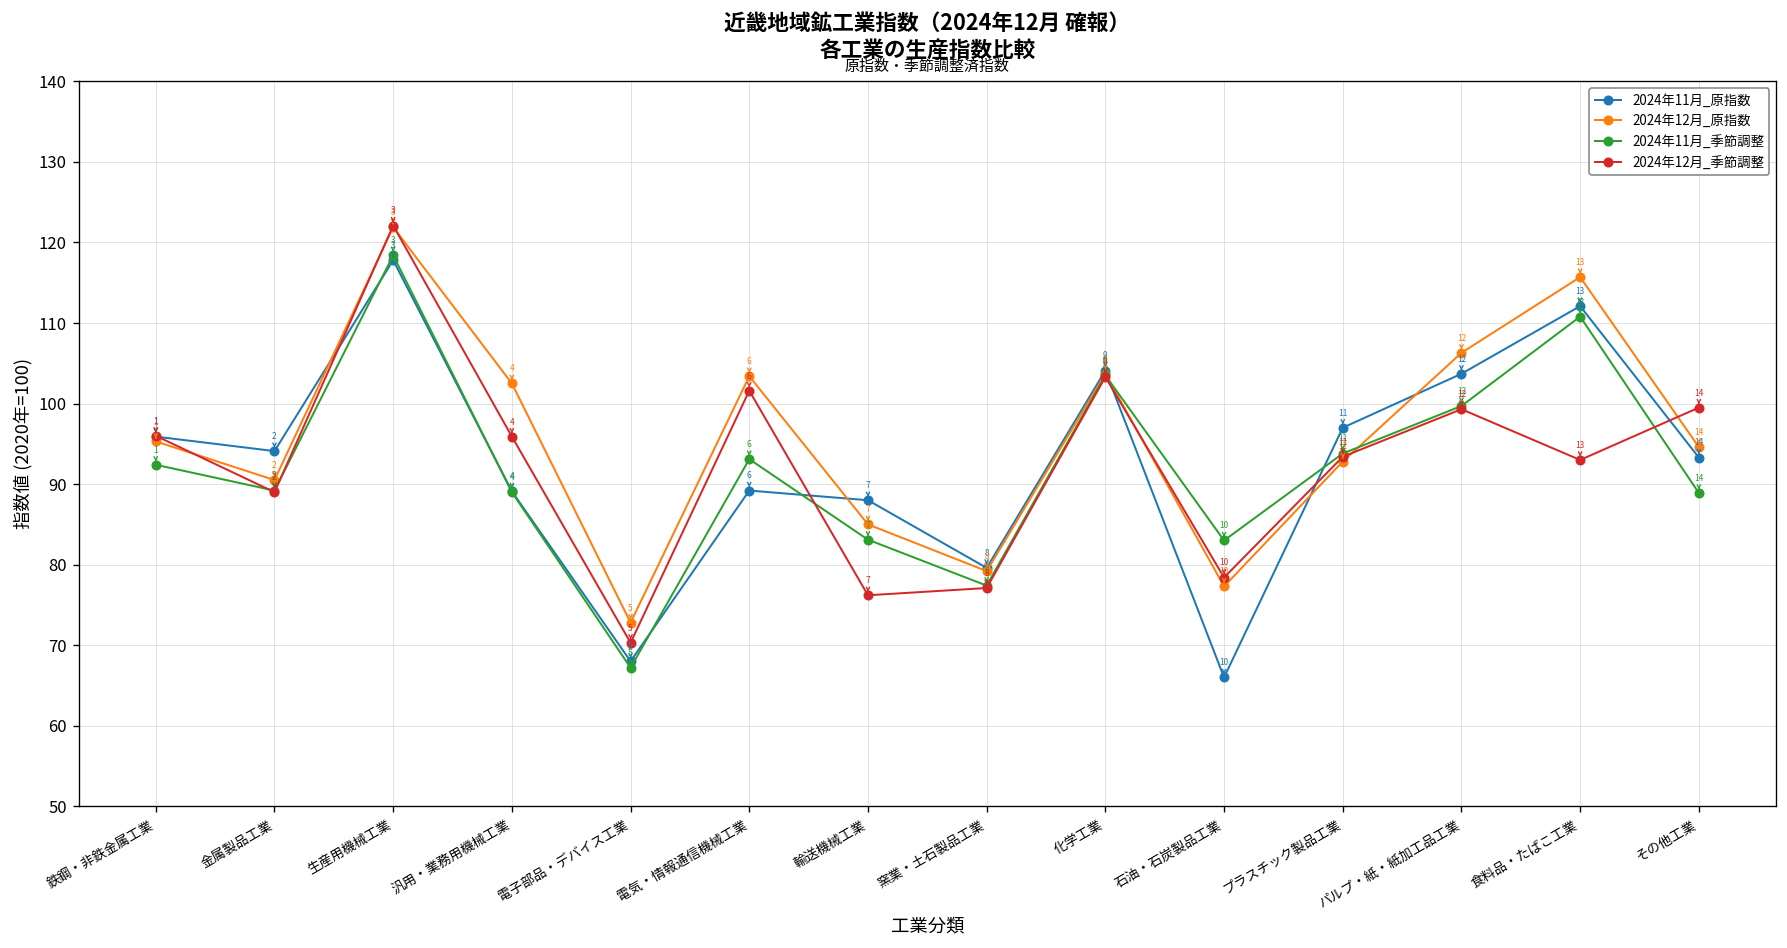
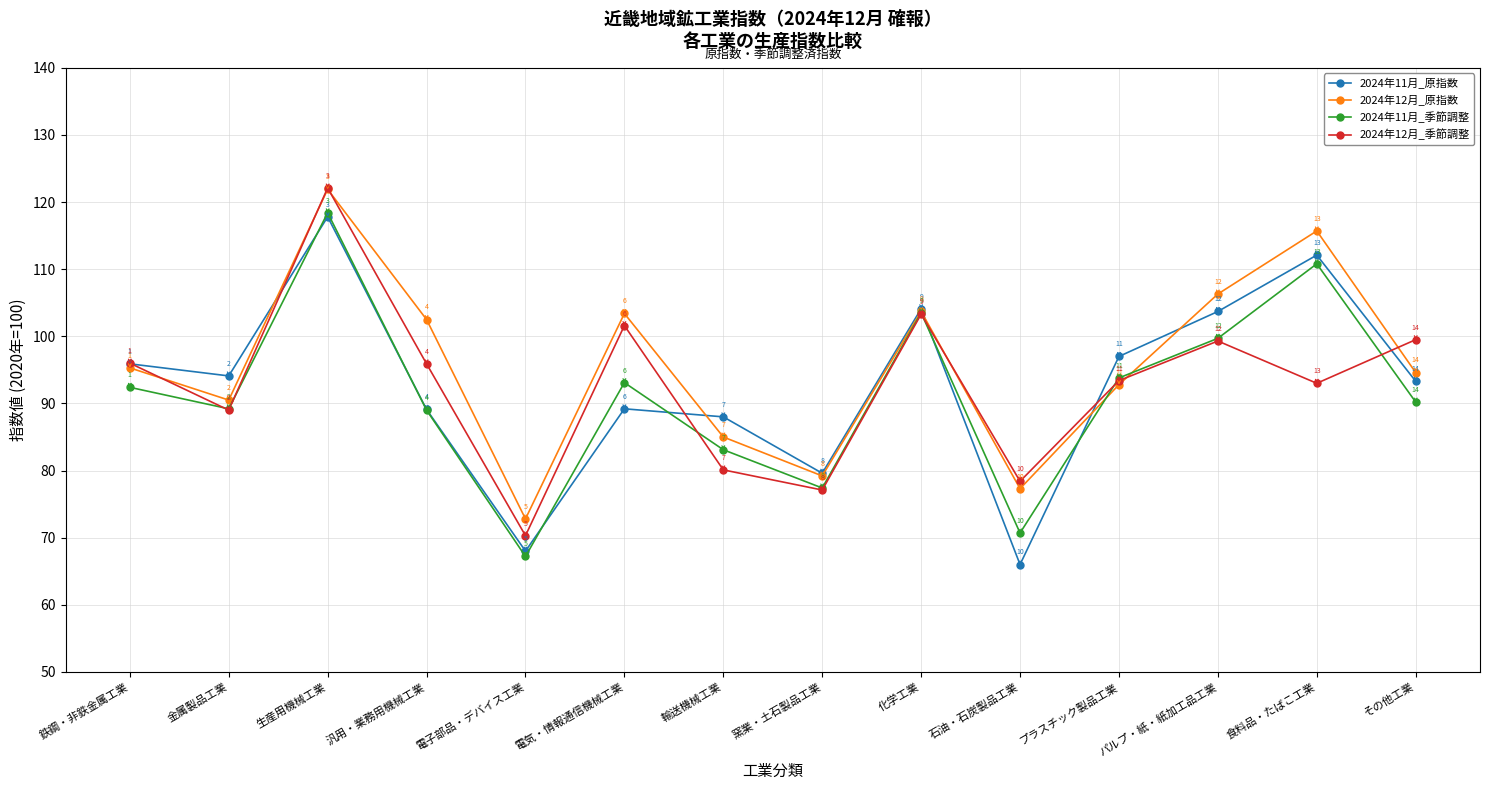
2024年12月_季節調整, 輸送機械工業: 76 -> 80
2024年11月_季節調整, 石油・石炭製品工業: 83 -> 71
2024年11月_季節調整, その他工業: 89 -> 90
